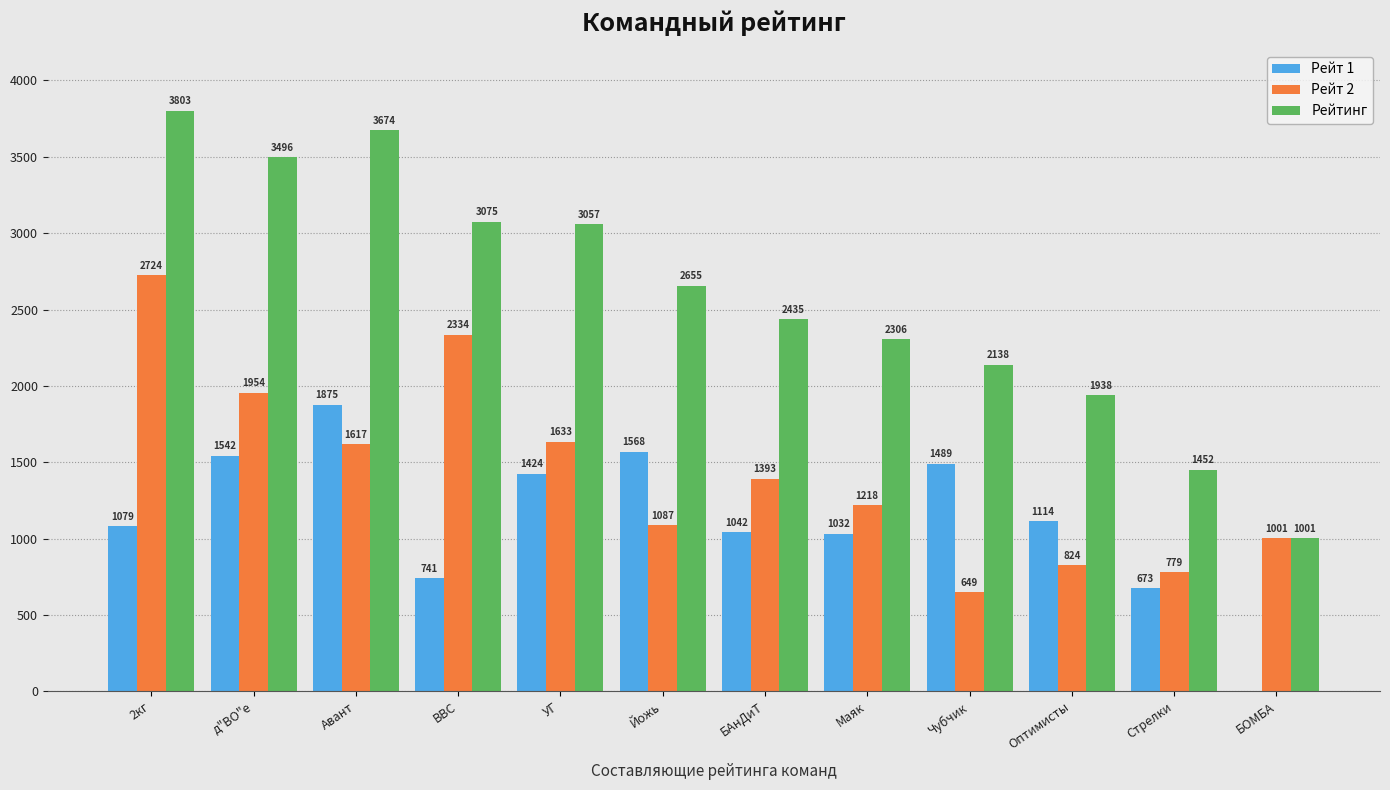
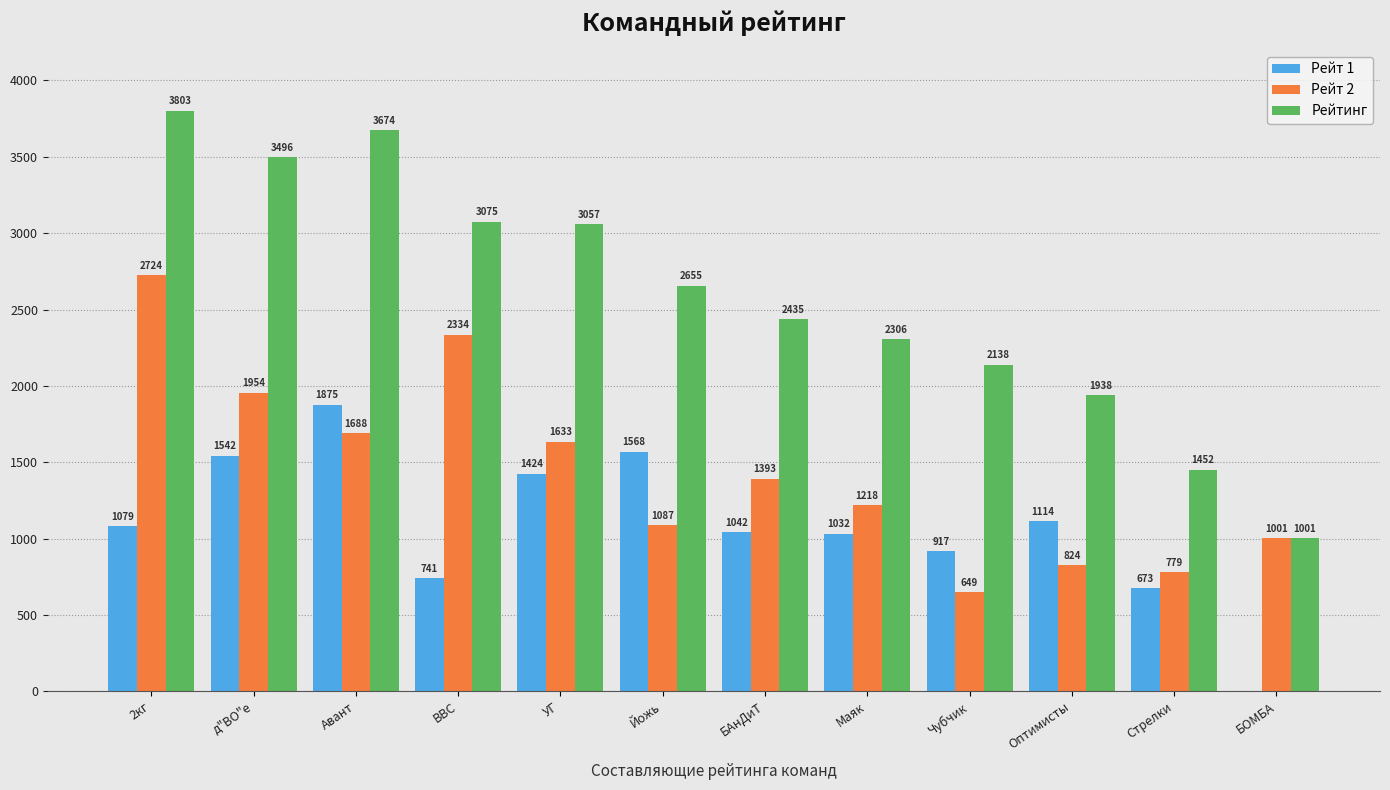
Рейт 2, Авант: 1617 -> 1688
Рейт 1, Чубчик: 1489 -> 917
